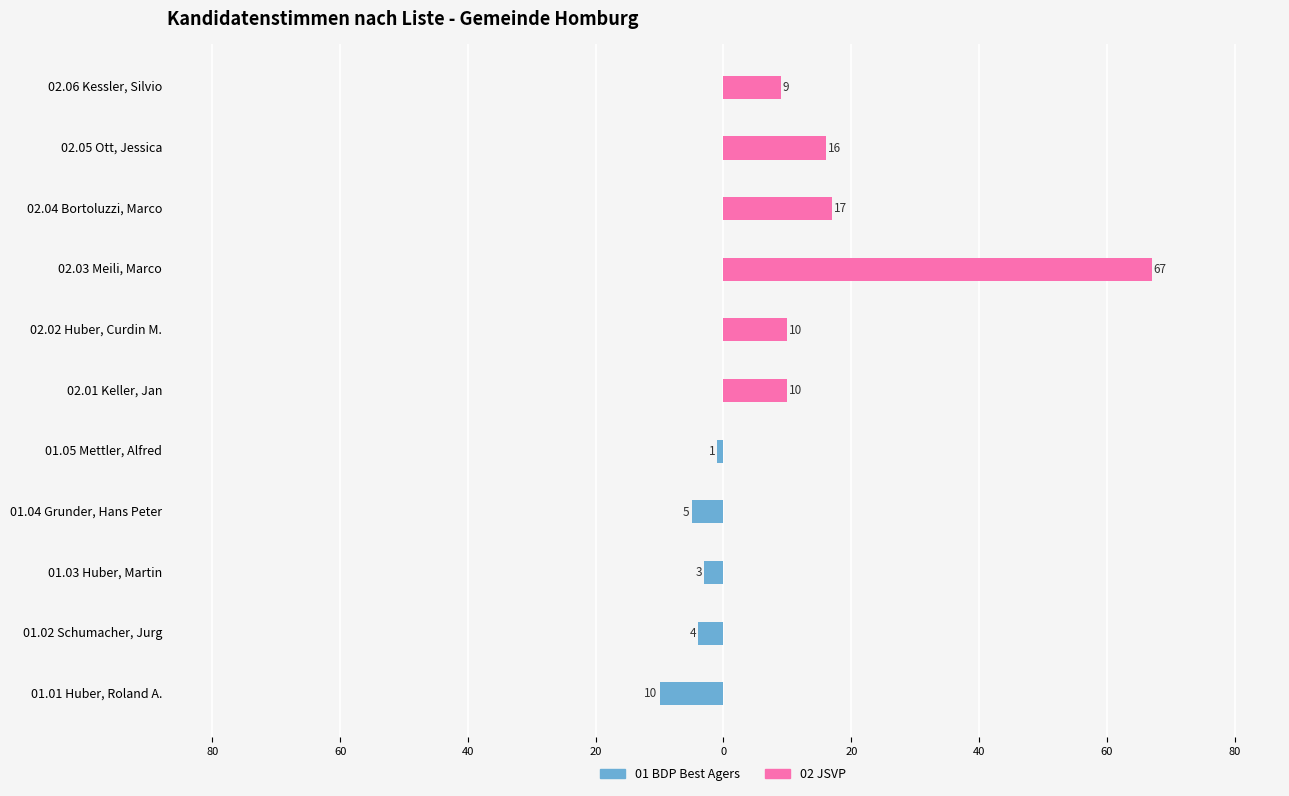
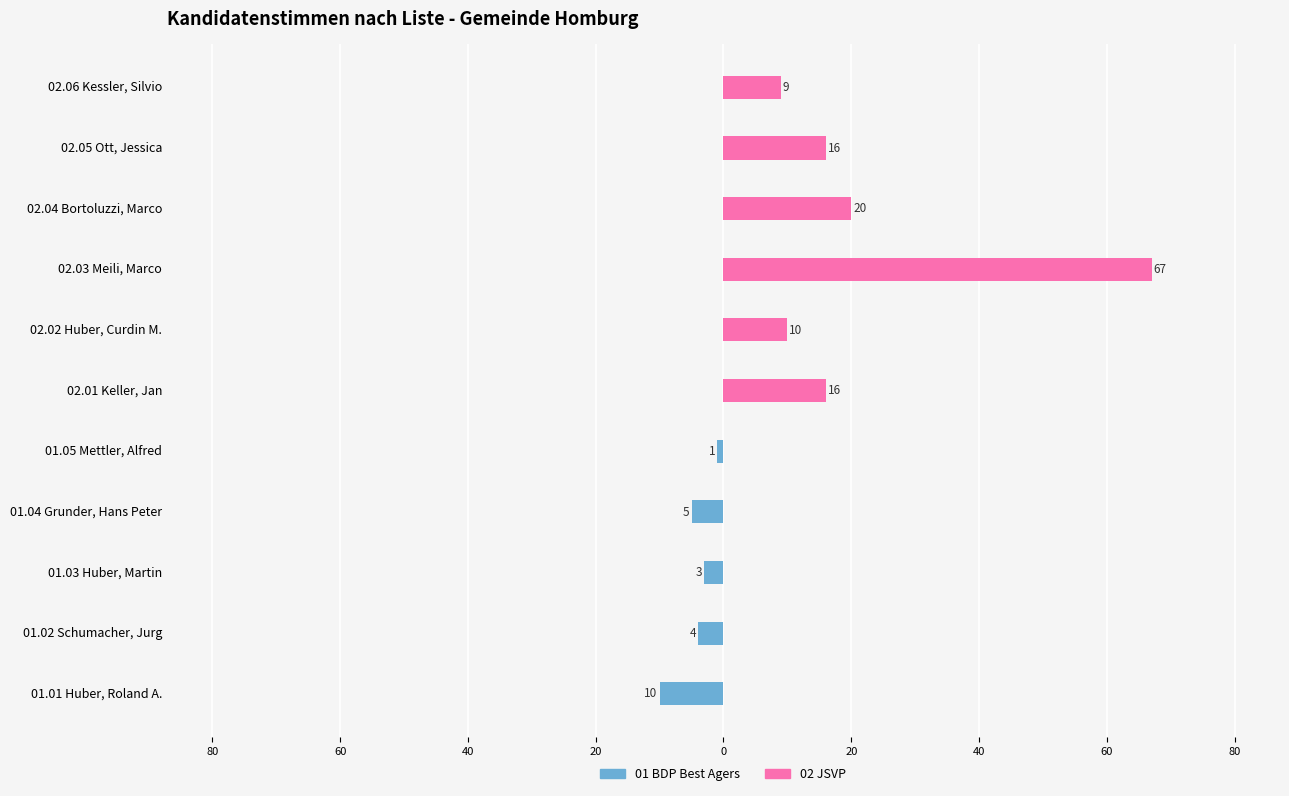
02 JSVP, 02.04 Bortoluzzi, Marco: 17 -> 20
02 JSVP, 02.01 Keller, Jan: 10 -> 16
